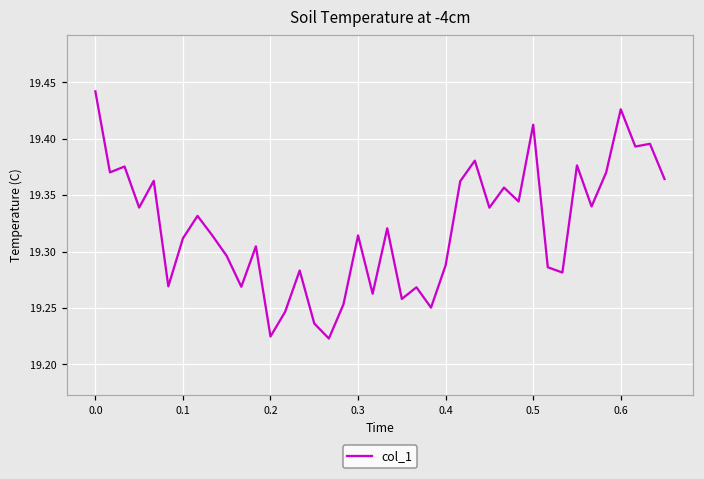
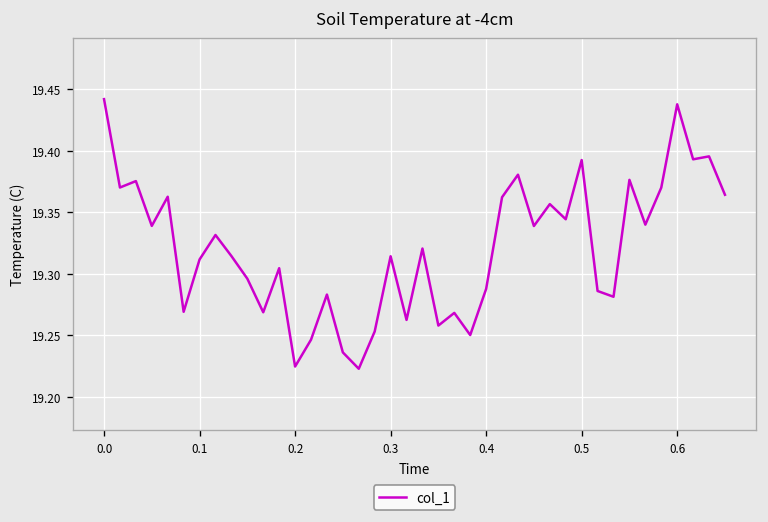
0.5: 19.413 -> 19.393
0.6: 19.426 -> 19.438
